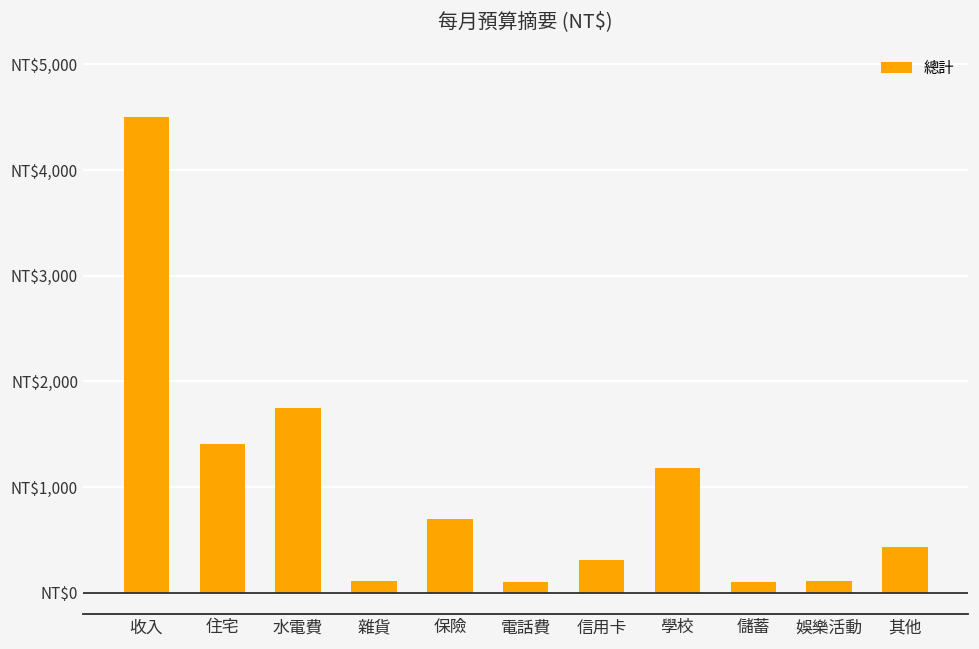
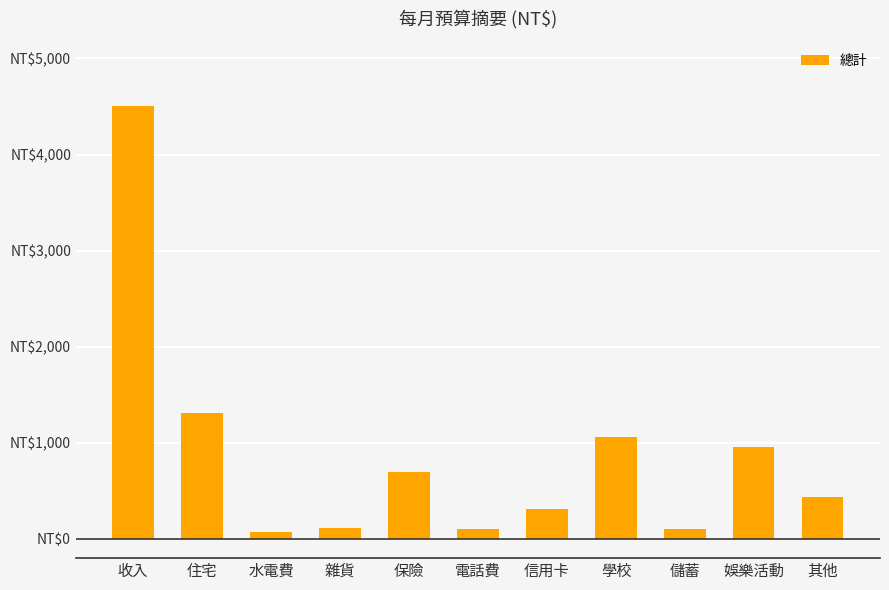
住宅: NT$1,400 -> NT$1,300
水電費: NT$1,800 -> NT$100
學校: NT$1,200 -> NT$1,100
娛樂活動: NT$100 -> NT$1,000
